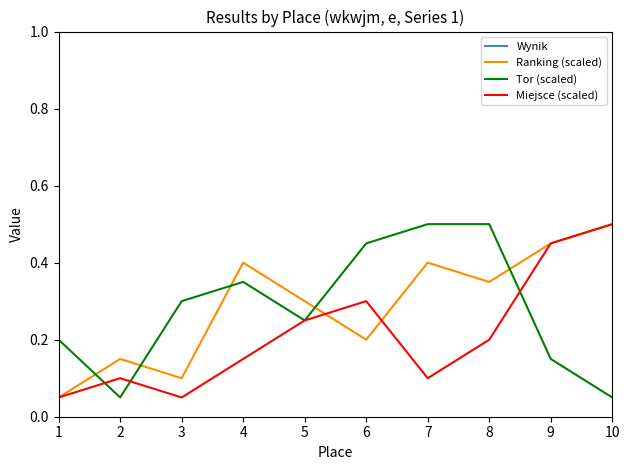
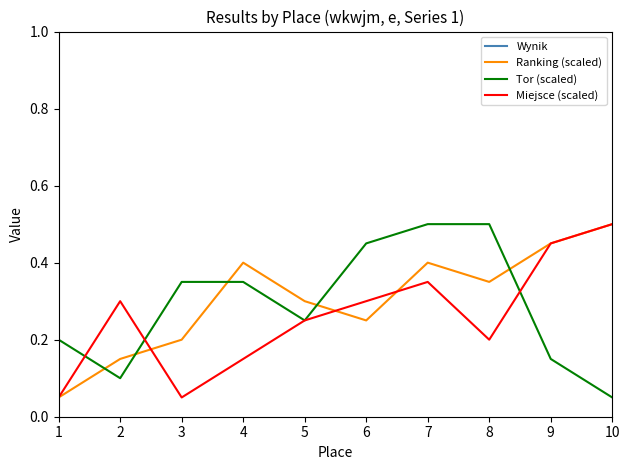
Tor (scaled), 2: 0.05 -> 0.10
Miejsce (scaled), 2: 0.10 -> 0.30
Ranking (scaled), 3: 0.10 -> 0.20
Tor (scaled), 3: 0.30 -> 0.35
Ranking (scaled), 6: 0.20 -> 0.25
Miejsce (scaled), 7: 0.10 -> 0.35
